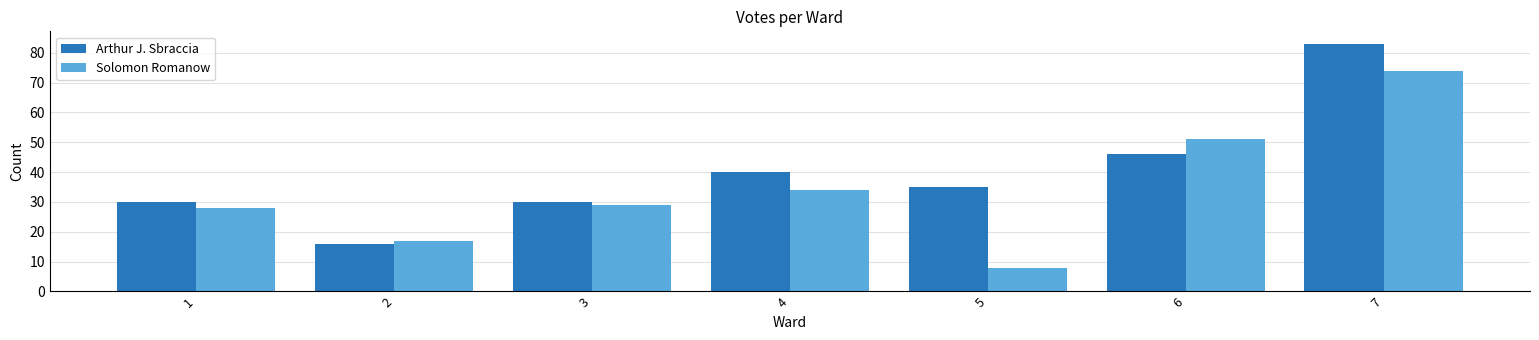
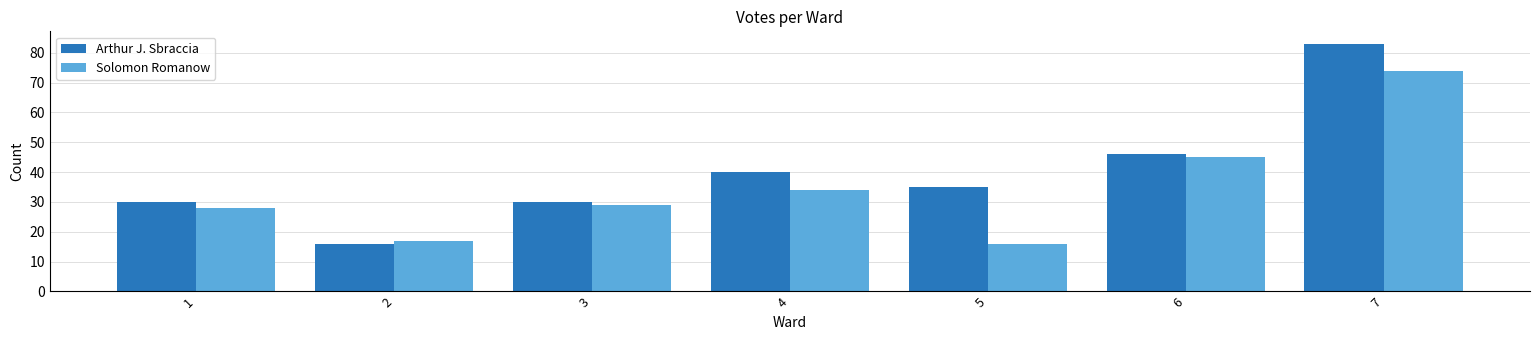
Solomon Romanow, 5: 8 -> 16
Solomon Romanow, 6: 51 -> 45
